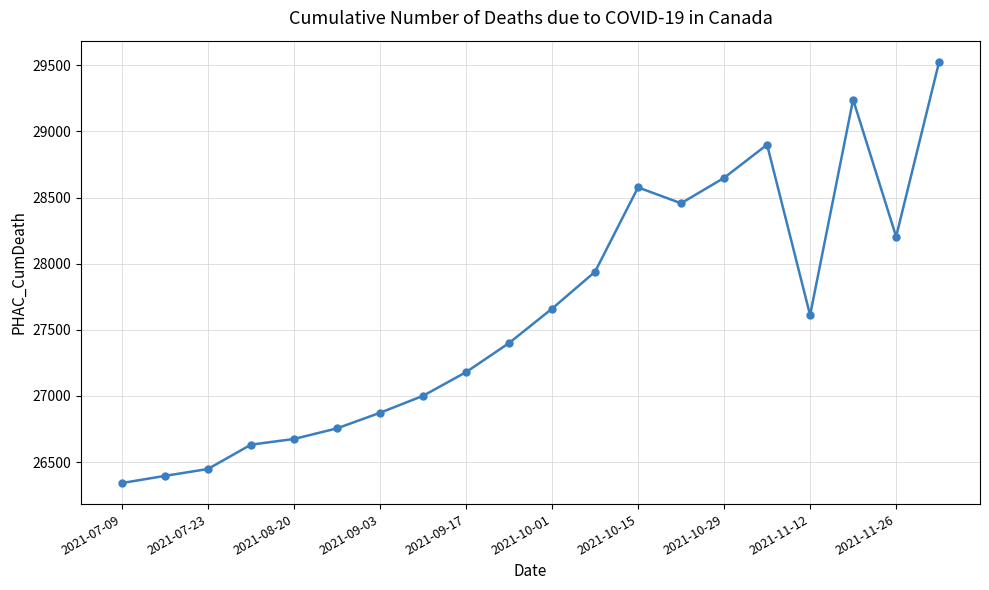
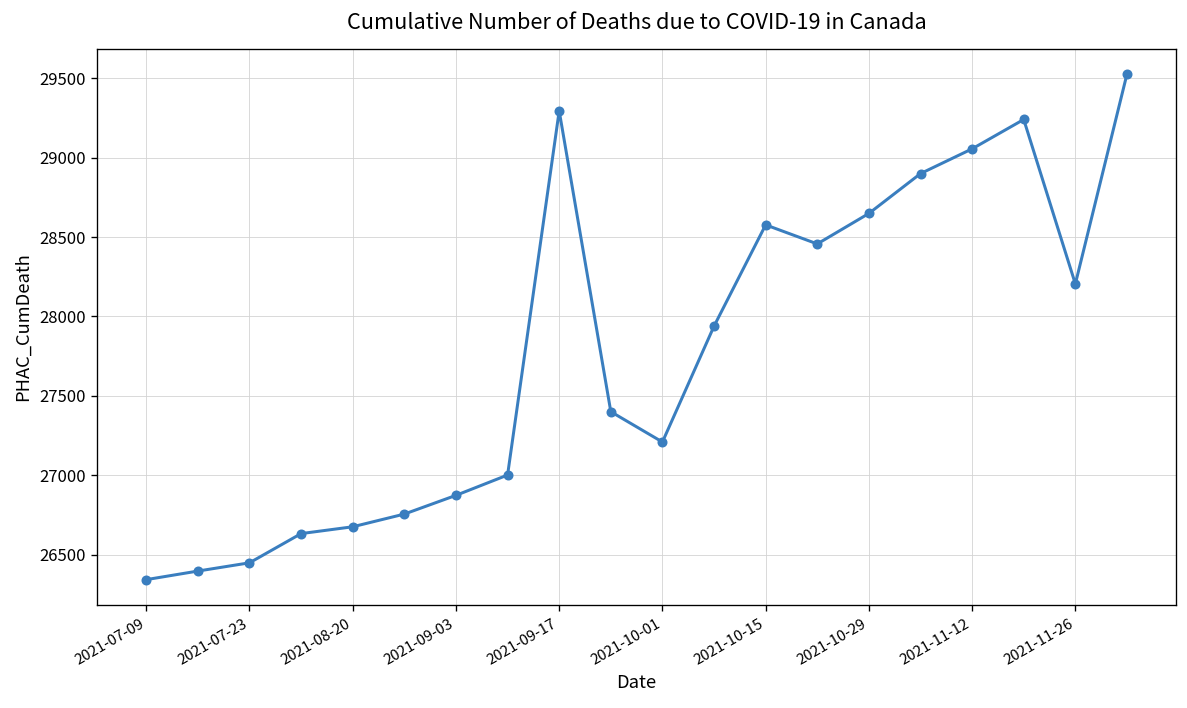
2021-09-17: 27180 -> 29300
2021-10-01: 27660 -> 27210
2021-11-12: 27610 -> 29060
